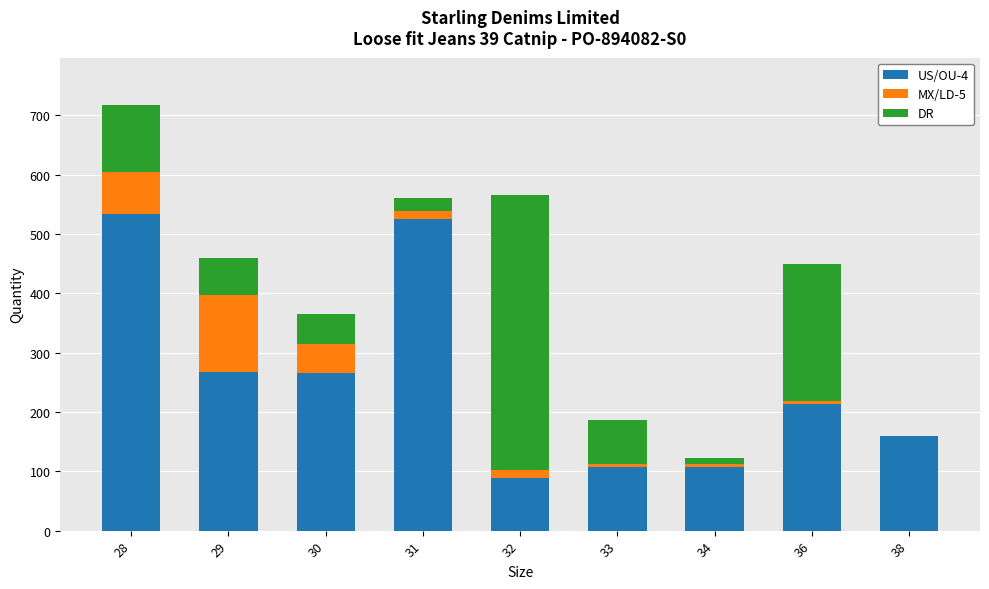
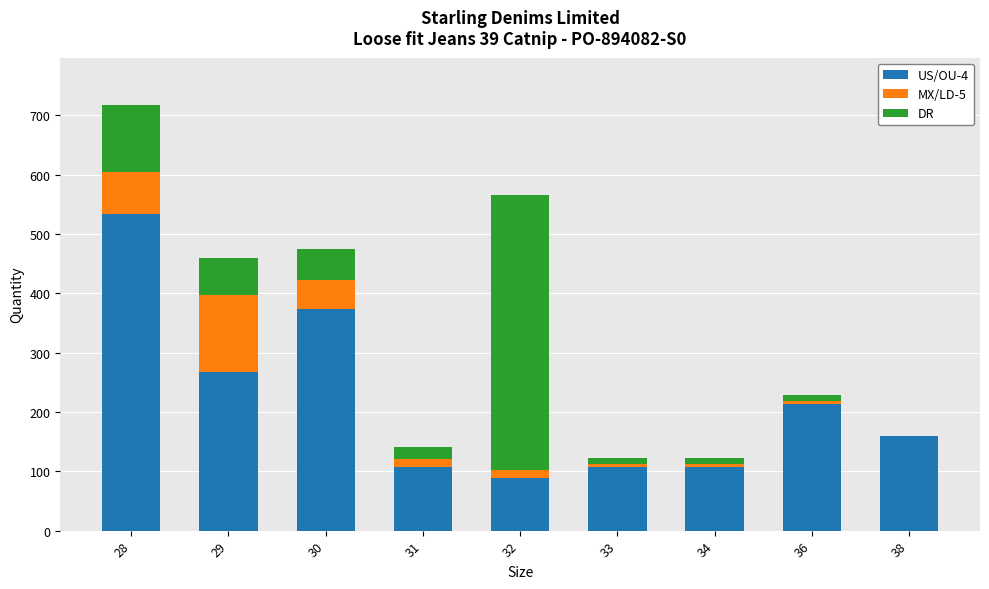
US/OU-4, 30: 270 -> 370
US/OU-4, 31: 530 -> 110
DR, 33: 70 -> 10
DR, 36: 230 -> 10
